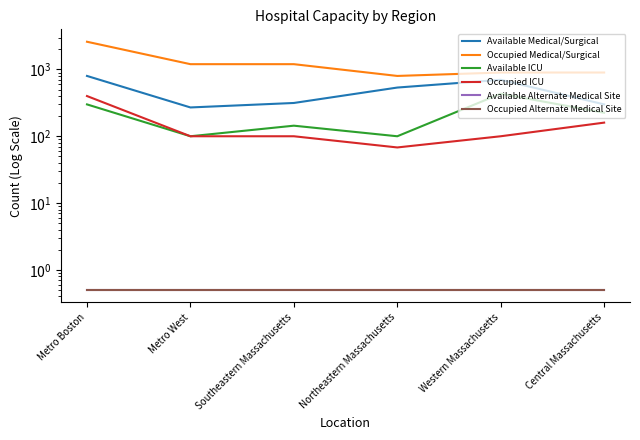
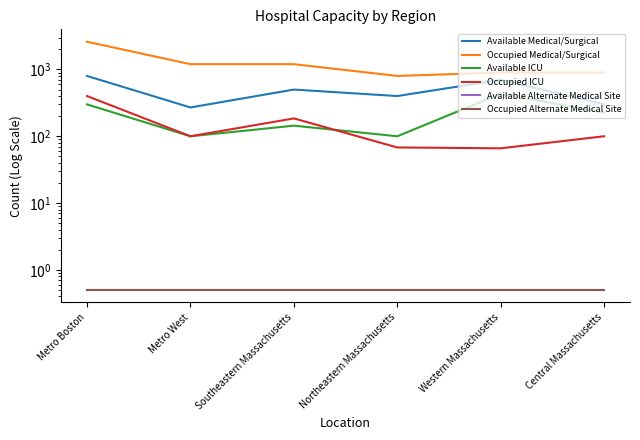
Available Medical/Surgical, Southeastern Massachusetts: 300 -> 500
Occupied ICU, Southeastern Massachusetts: 100 -> 190
Available Medical/Surgical, Northeastern Massachusetts: 500 -> 400
Occupied ICU, Western Massachusetts: 100 -> 70
Occupied ICU, Central Massachusetts: 160 -> 100
